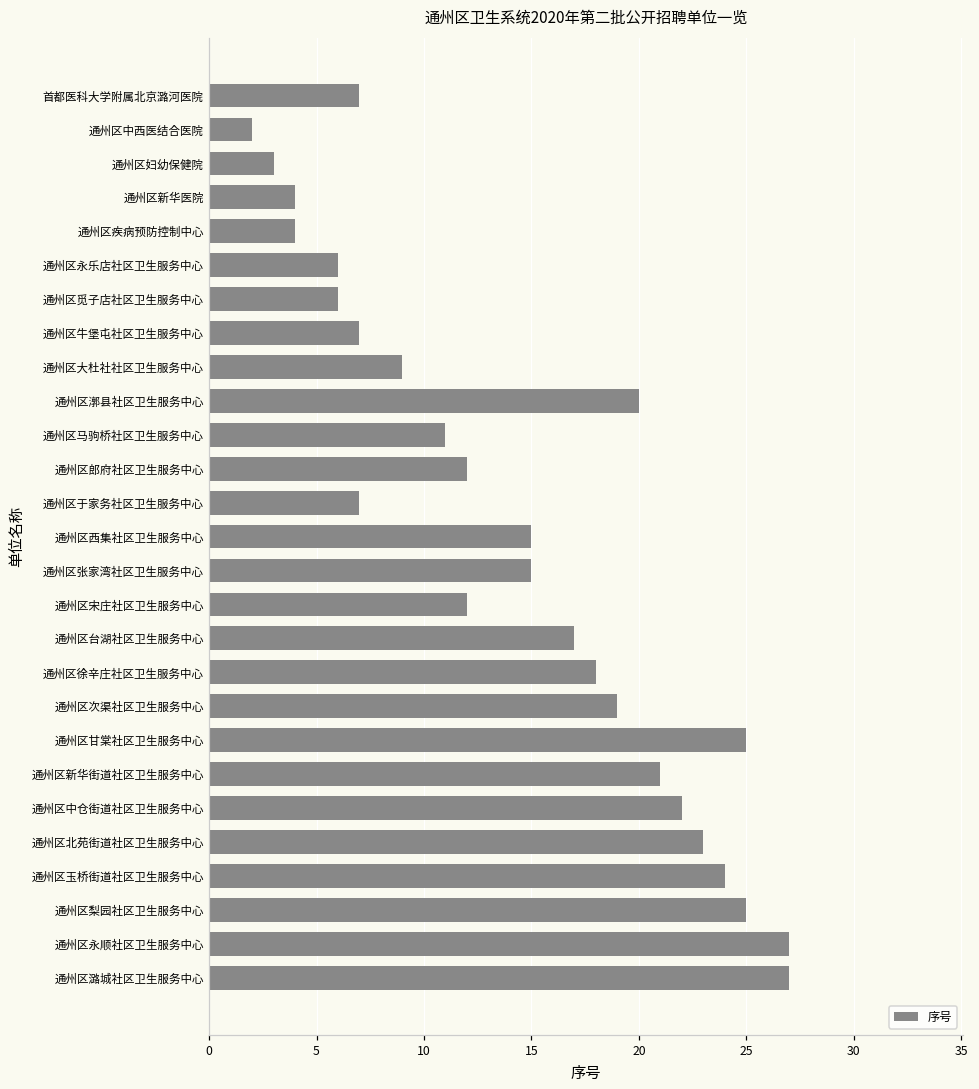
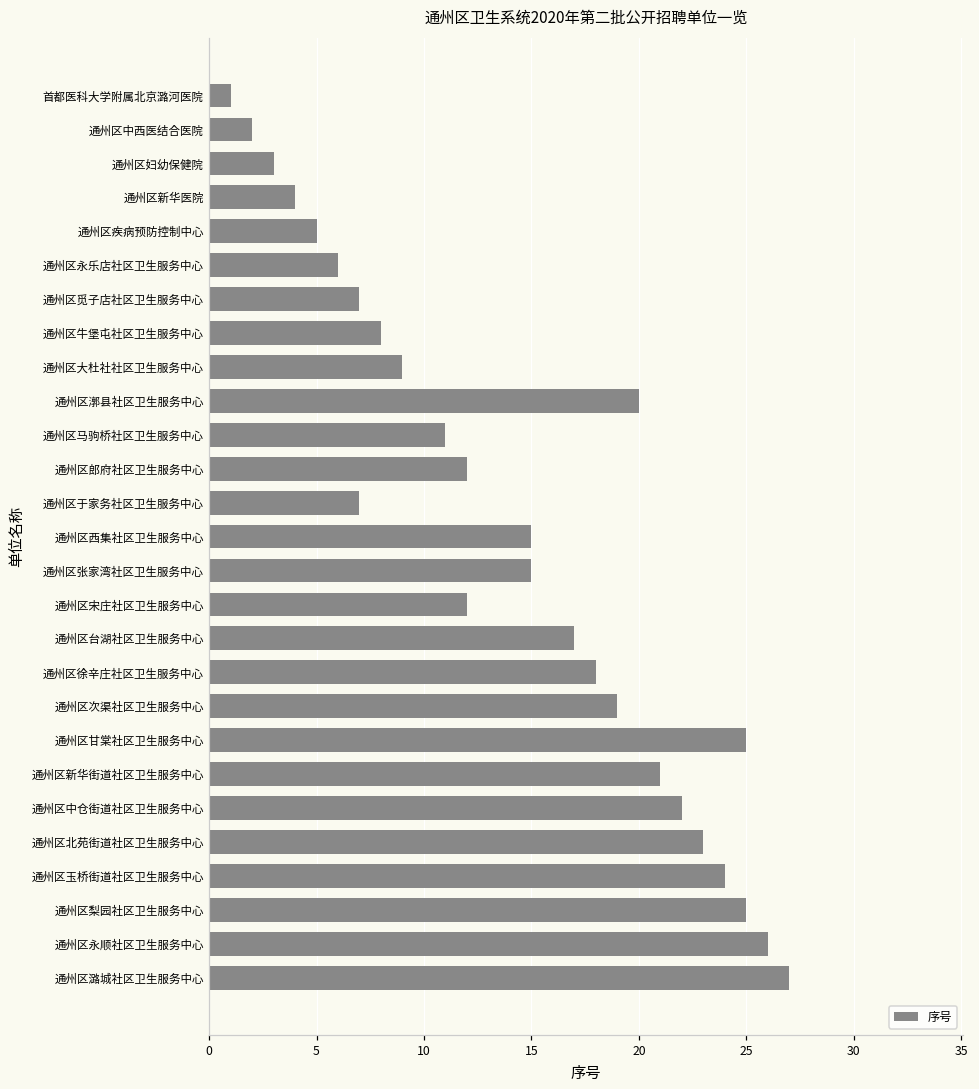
首都医科大学附属北京潞河医院: 7 -> 1
通州区疾病预防控制中心: 4 -> 5
通州区觅子店社区卫生服务中心: 6 -> 7
通州区牛堡屯社区卫生服务中心: 7 -> 8
通州区永顺社区卫生服务中心: 27 -> 26
